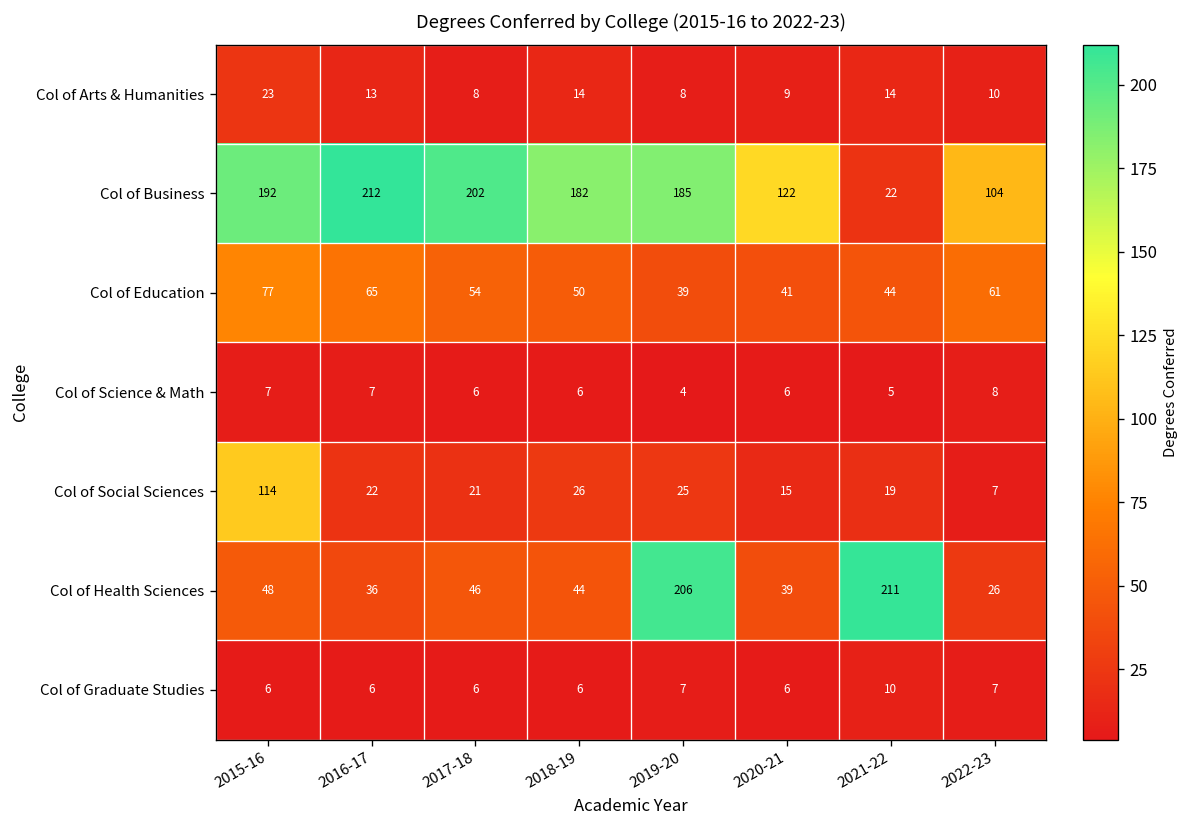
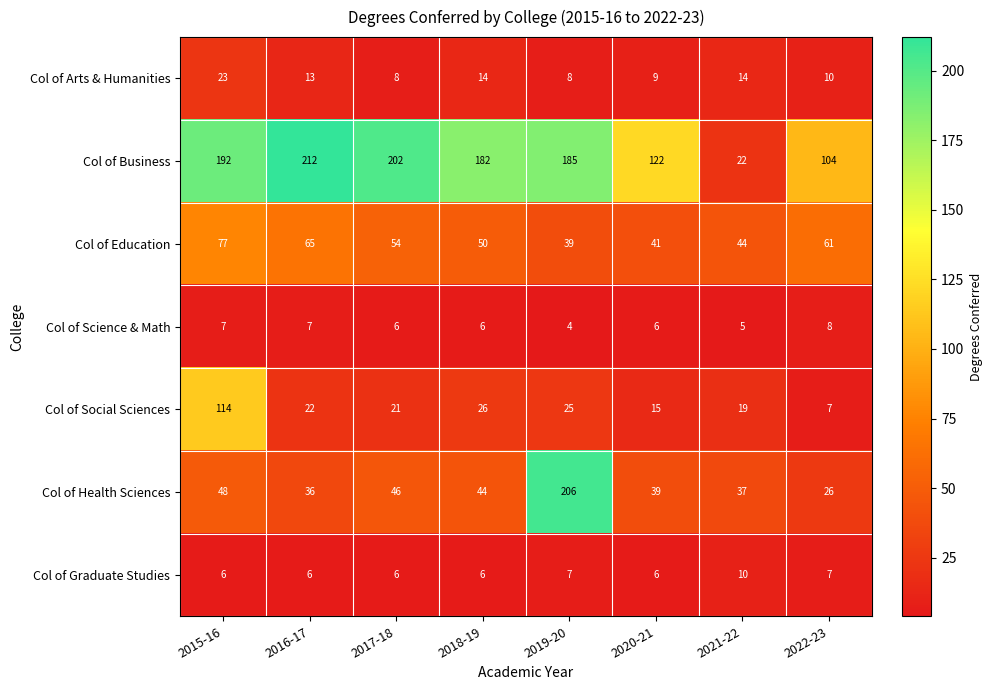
Col of Health Sciences, 2021-22: 211 -> 37
